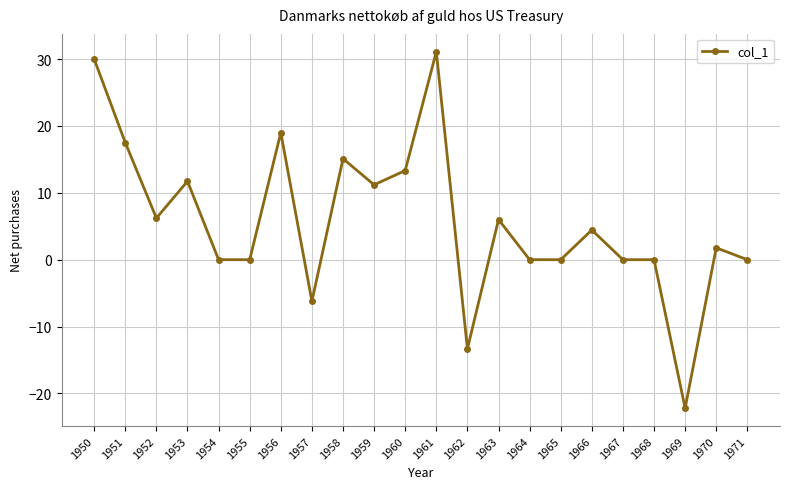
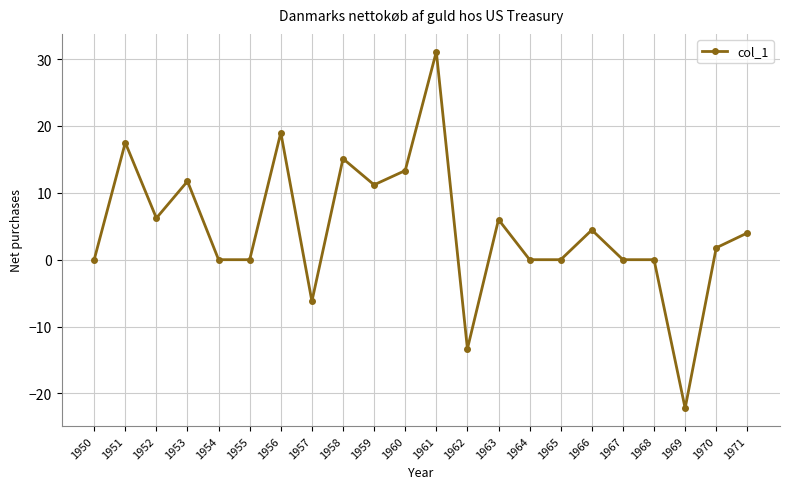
1950: 30 -> 0
1971: 0 -> 4
